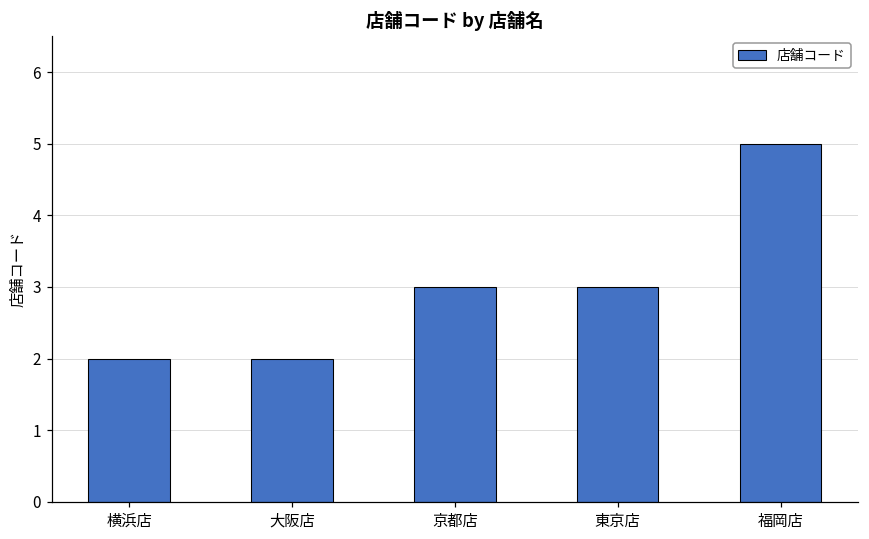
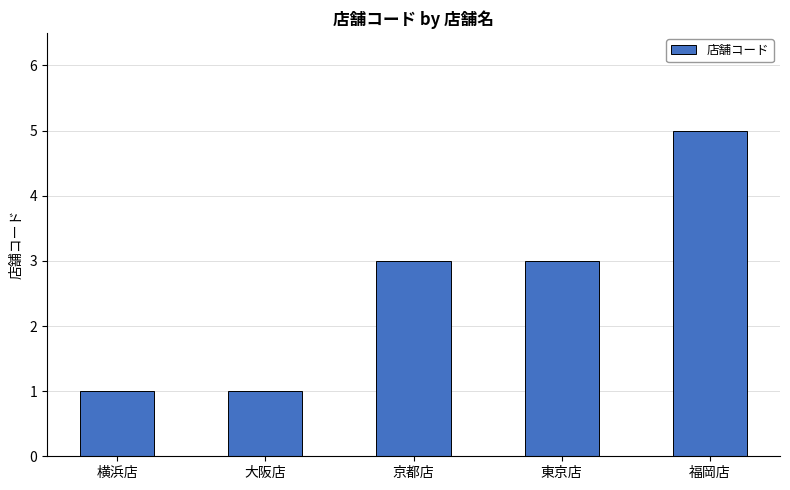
横浜店: 2 -> 1
大阪店: 2 -> 1
